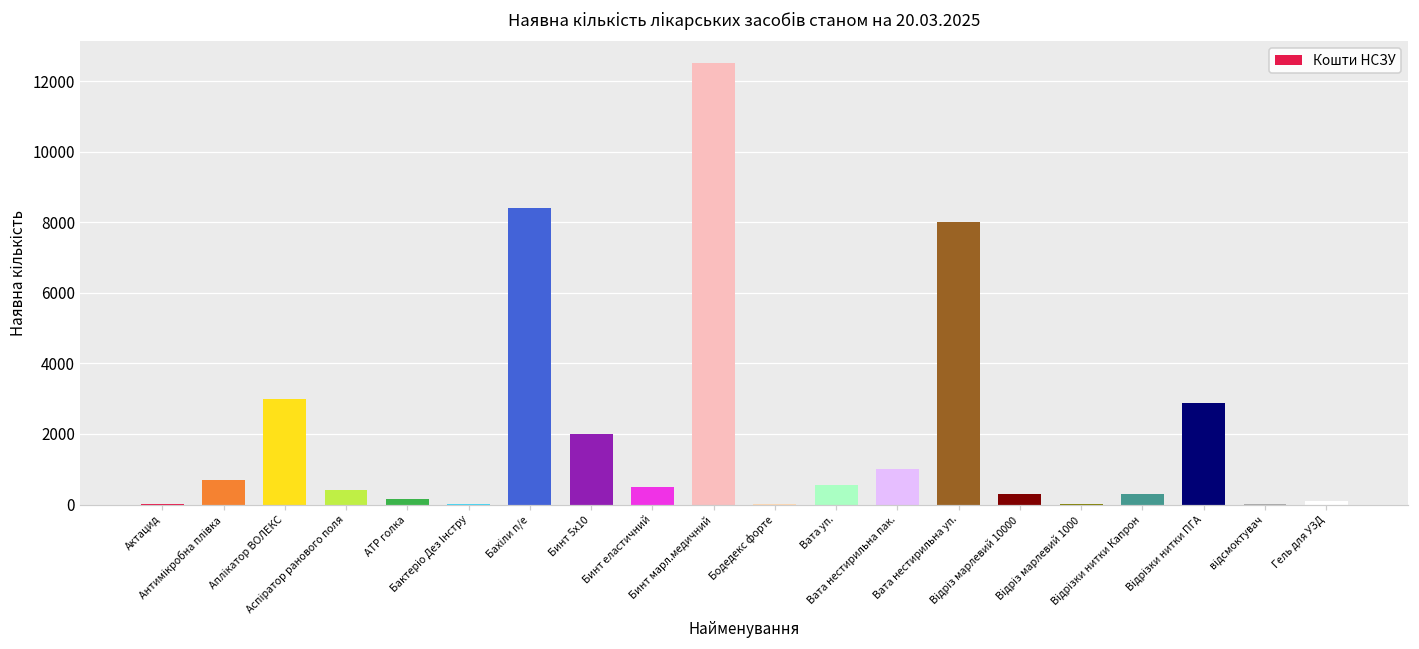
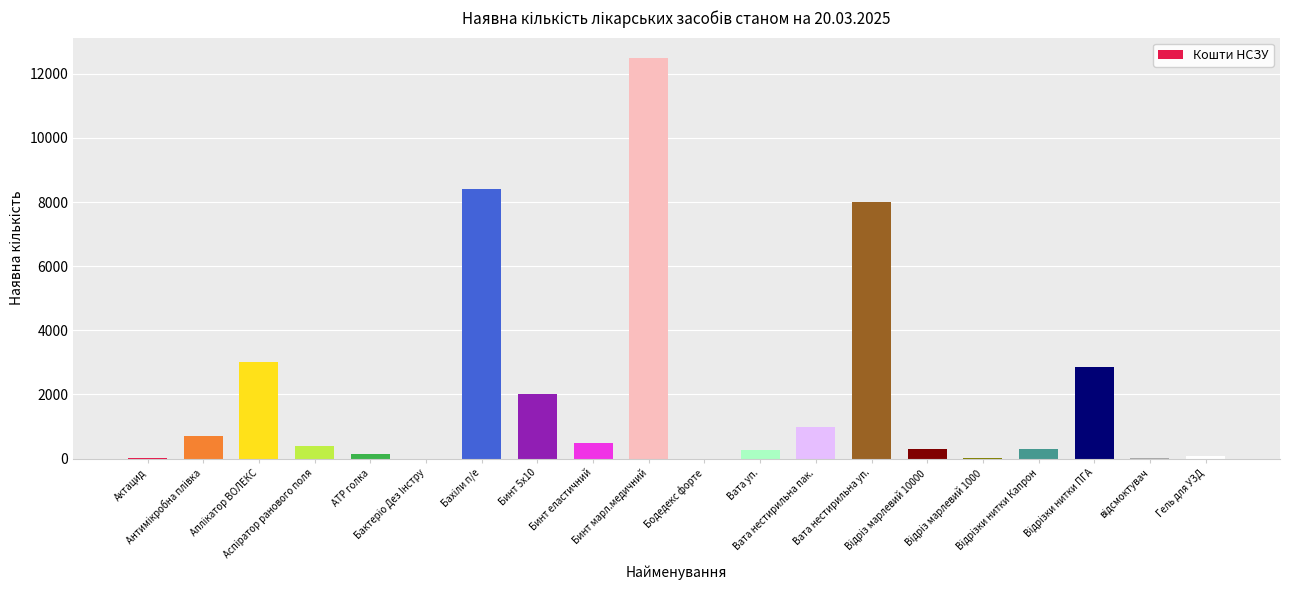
Вата уп.: 600 -> 300
